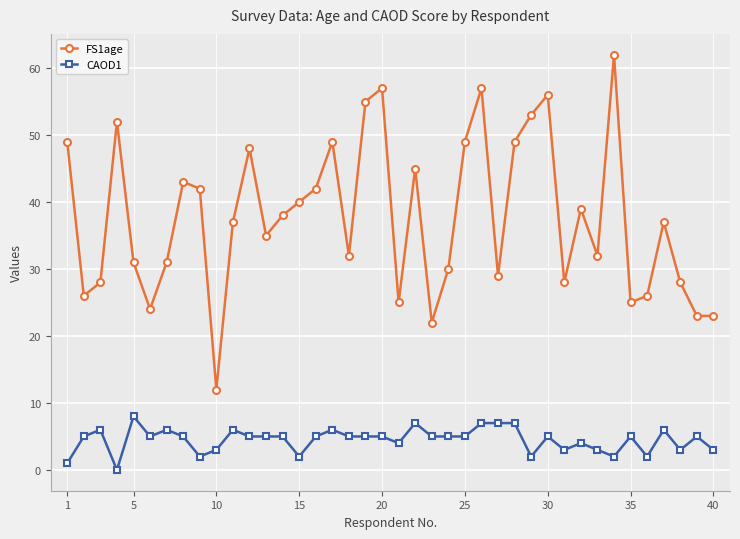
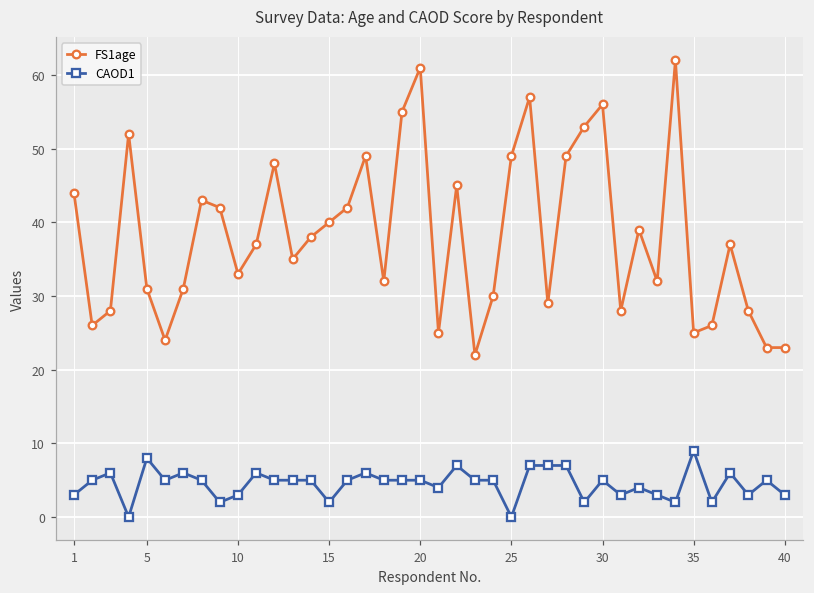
FS1age, 1: 49 -> 44
CAOD1, 1: 1 -> 3
FS1age, 10: 12 -> 33
FS1age, 20: 57 -> 61
CAOD1, 25: 5 -> 0
CAOD1, 35: 5 -> 9
